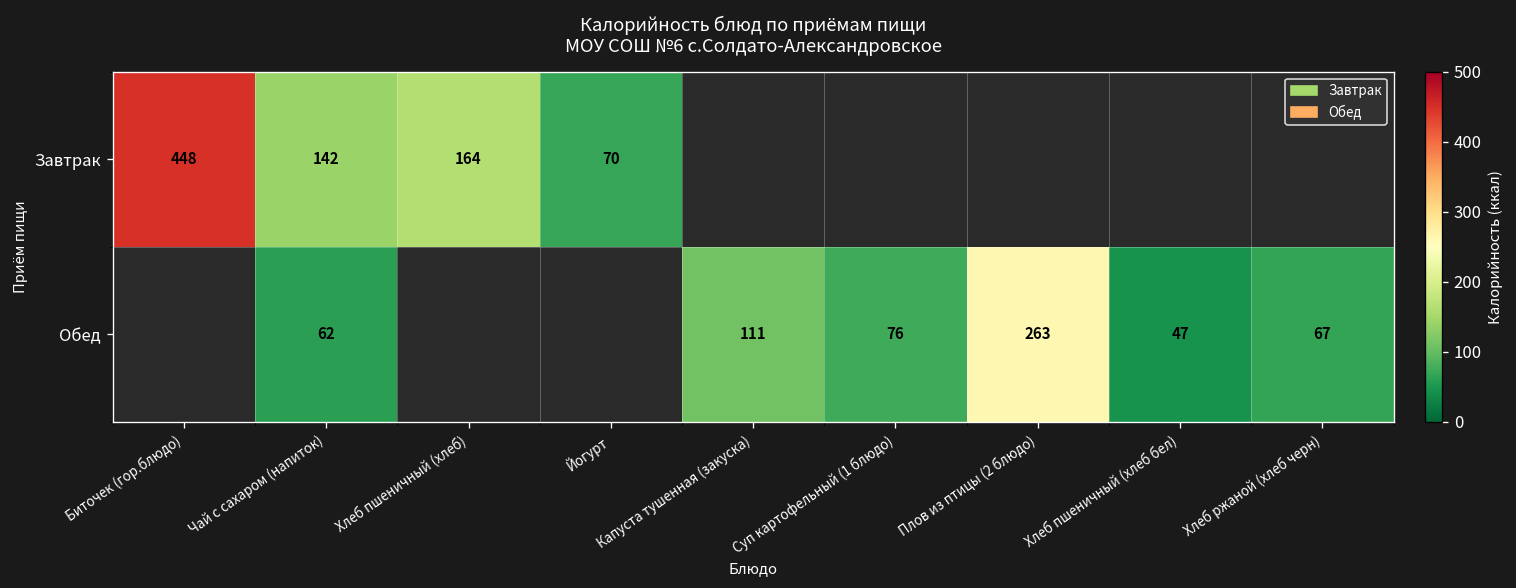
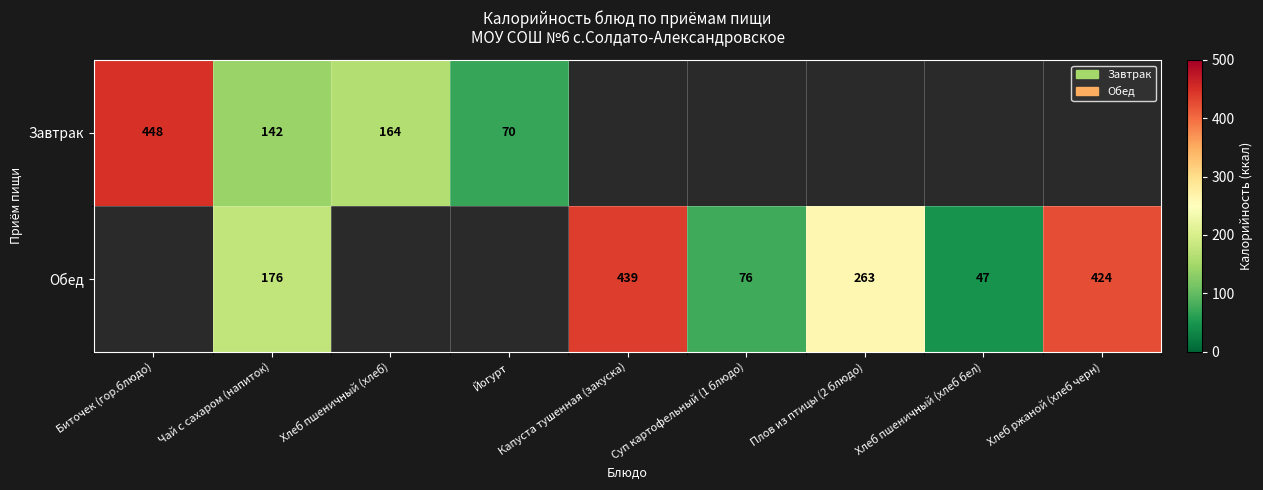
Обед, Чай с сахаром (напиток): 62 -> 176
Обед, Капуста тушенная (закуска): 111 -> 439
Обед, Хлеб ржаной (хлеб черн): 67 -> 424
